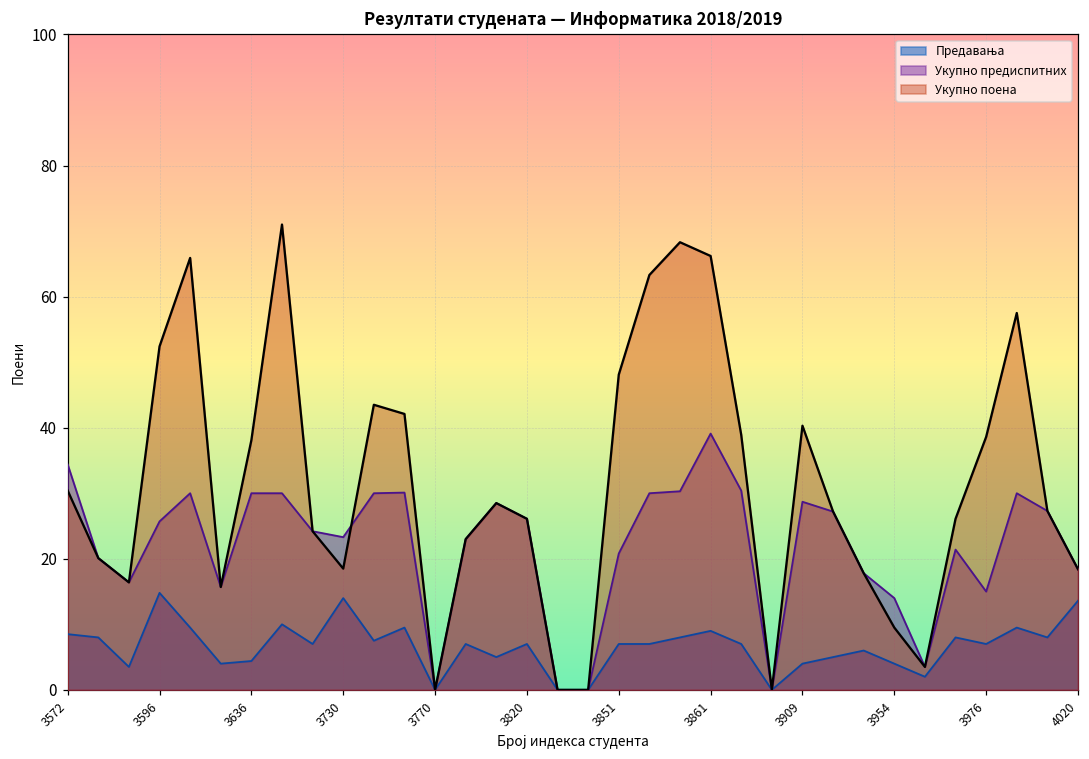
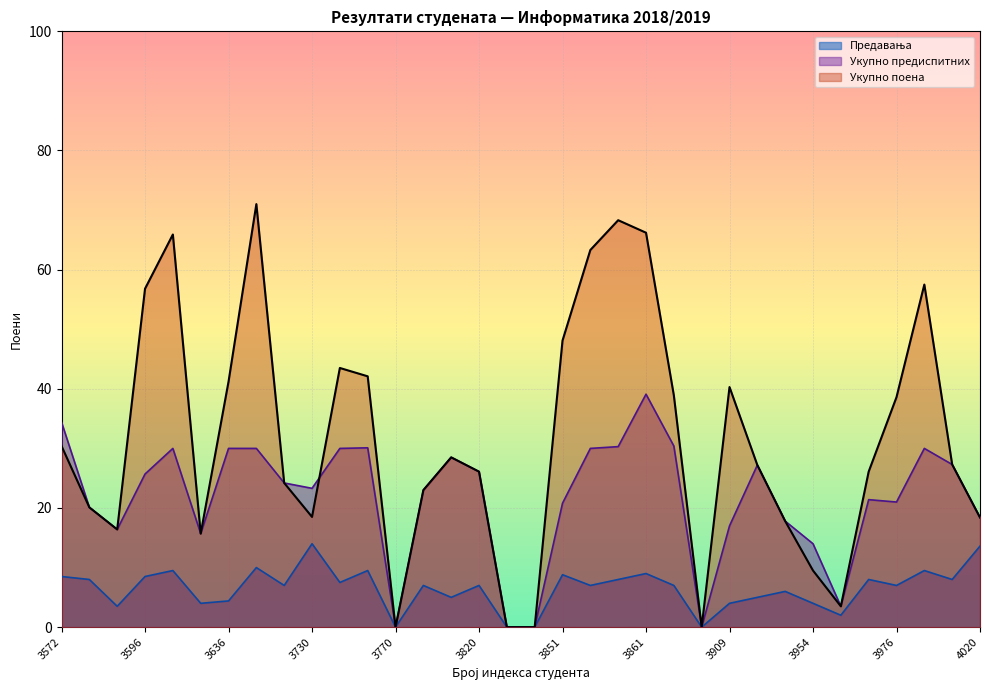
Предавања, 3596: 15 -> 9
Укупно поена, 3596: 52 -> 57
Укупно поена, 3636: 38 -> 41
Предавања, 3851: 7 -> 9
Укупно предиспитних, 3909: 29 -> 17
Укупно предиспитних, 3976: 15 -> 21
